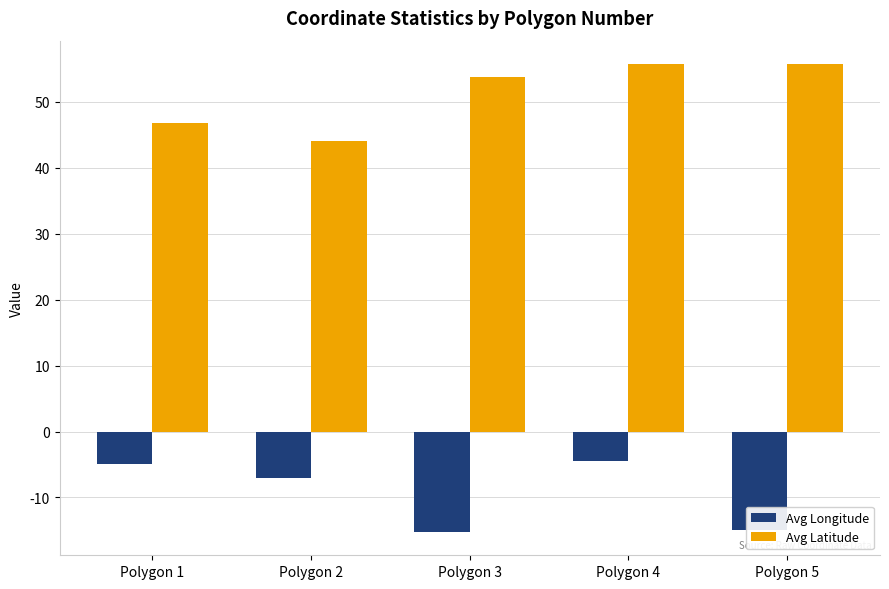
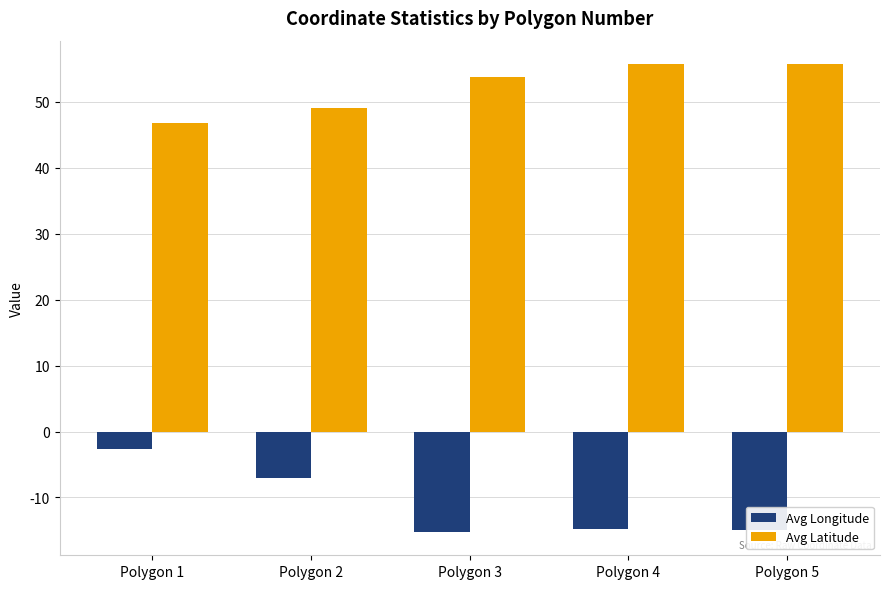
Avg Longitude, Polygon 1: -5 -> -3
Avg Latitude, Polygon 2: 44 -> 49
Avg Longitude, Polygon 4: -5 -> -15
